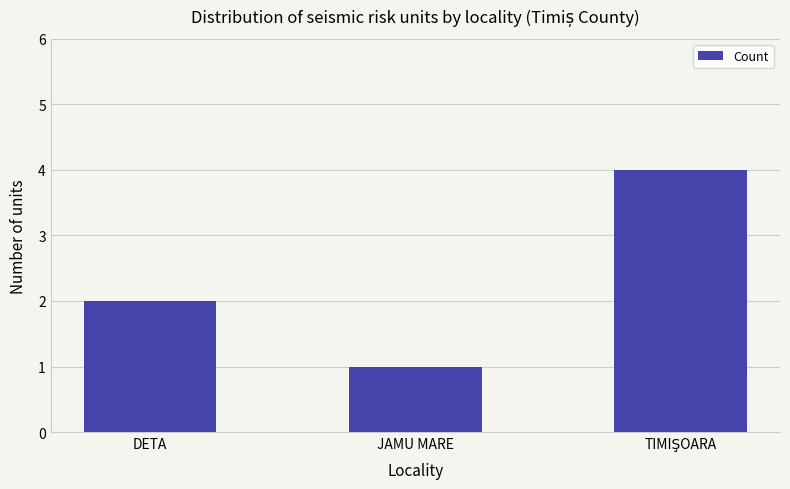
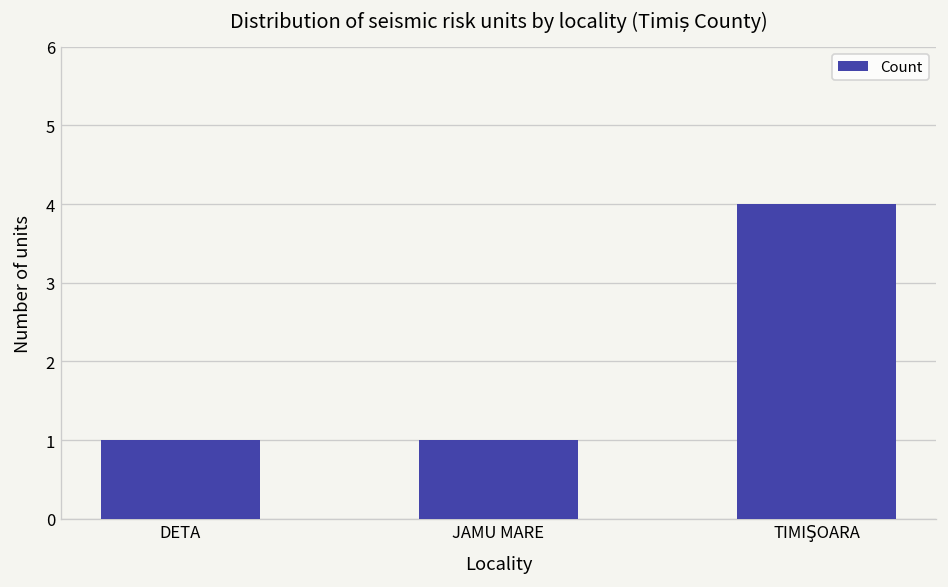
DETA: 2 -> 1
